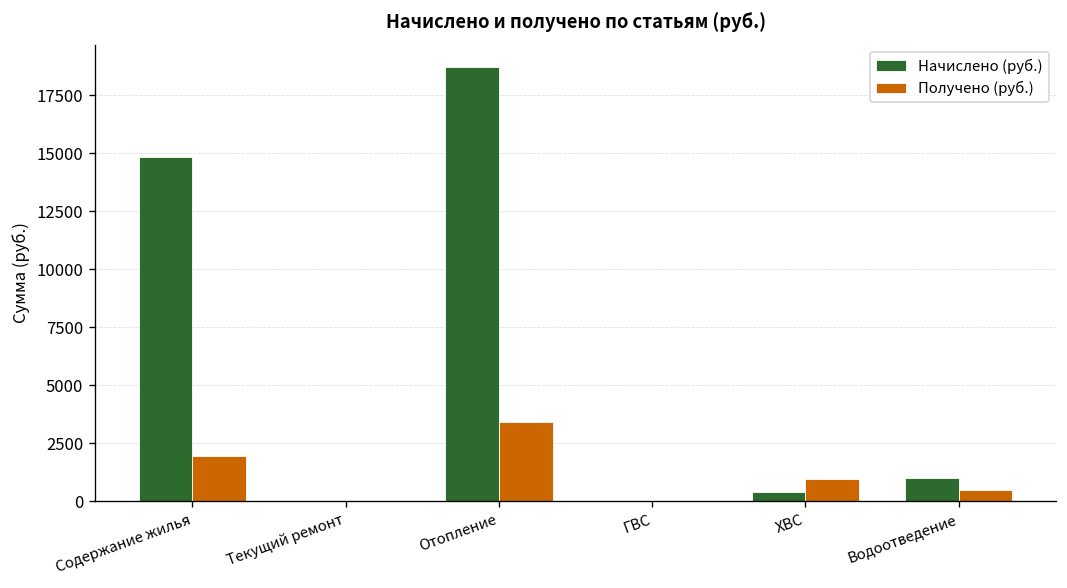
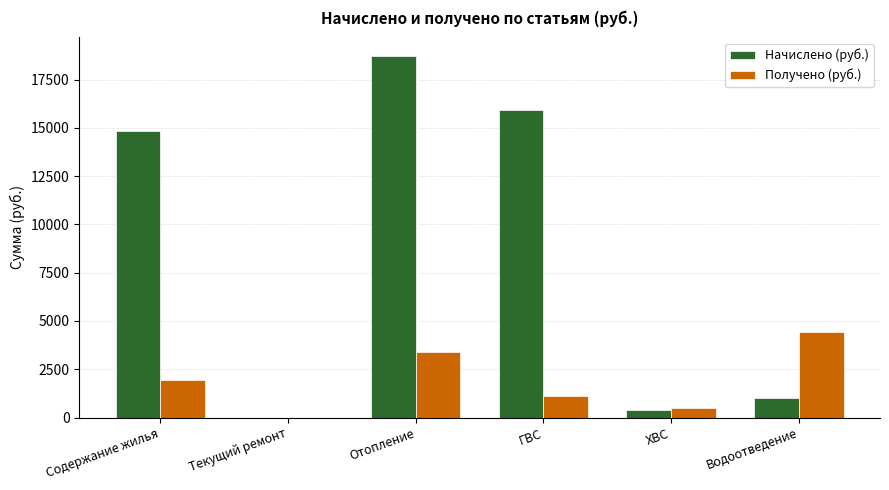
Начислено (руб.), ГВС: 0 -> 15900
Получено (руб.), ГВС: 0 -> 1100
Получено (руб.), ХВС: 900 -> 500
Получено (руб.), Водоотведение: 500 -> 4400
